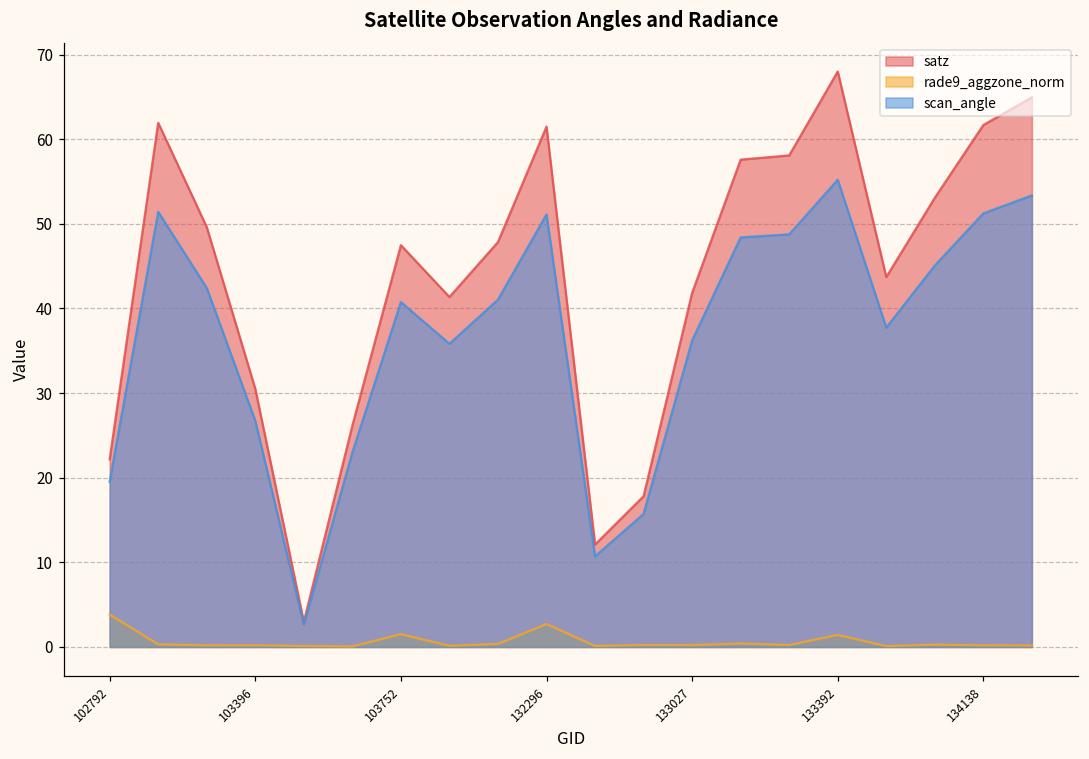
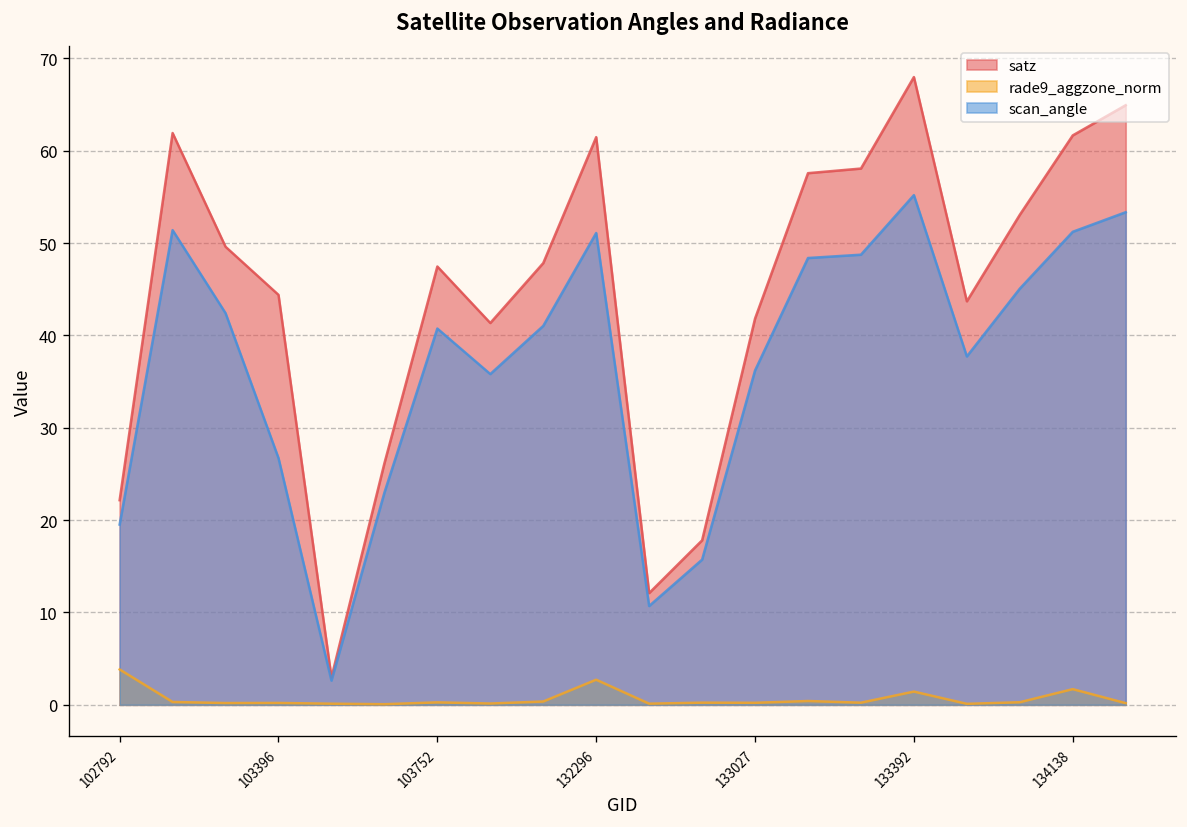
satz, 103396: 31 -> 44
rade9_aggzone_norm, 103752: 2 -> 0
rade9_aggzone_norm, 134138: 0 -> 2
